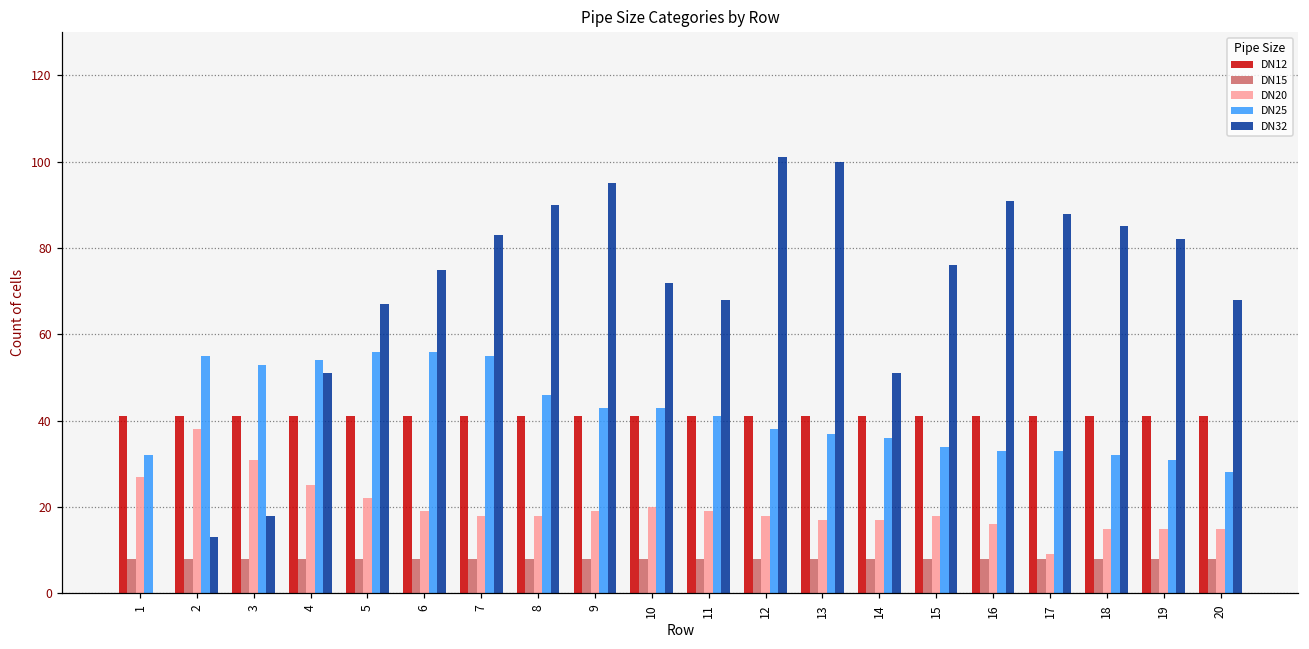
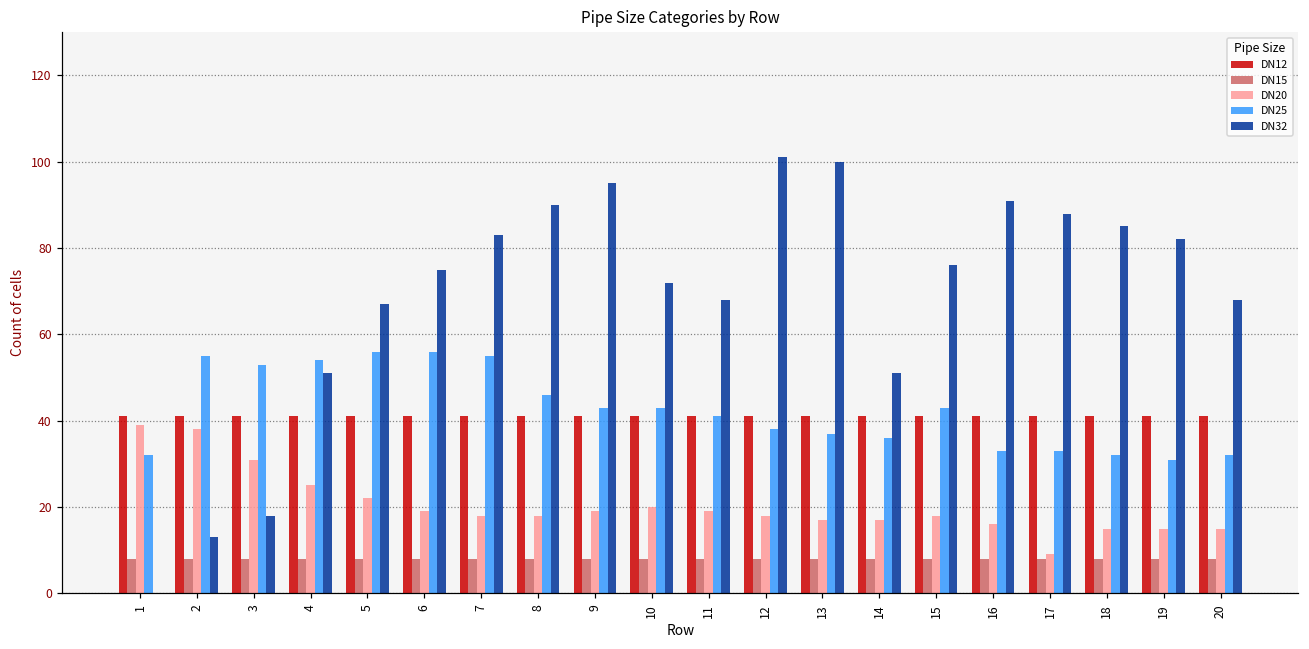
DN20, 1: 27 -> 39
DN25, 15: 34 -> 43
DN25, 20: 28 -> 32
